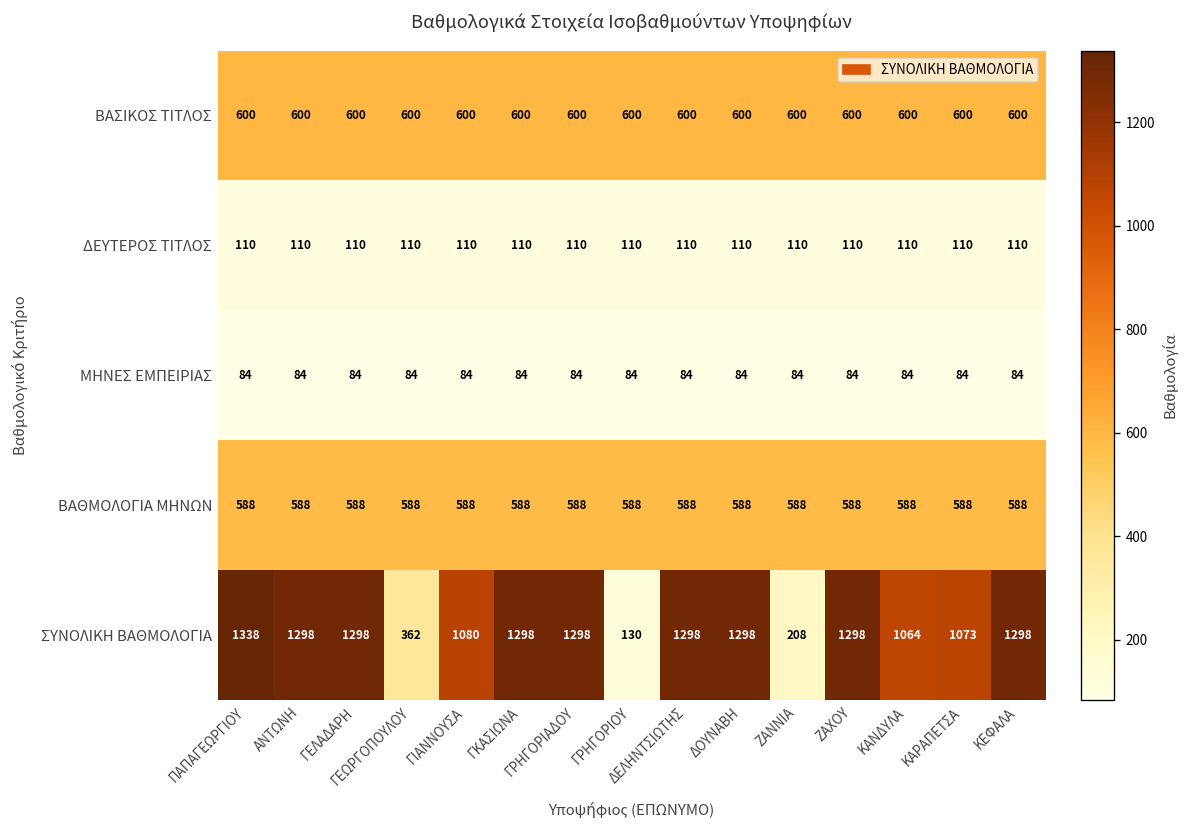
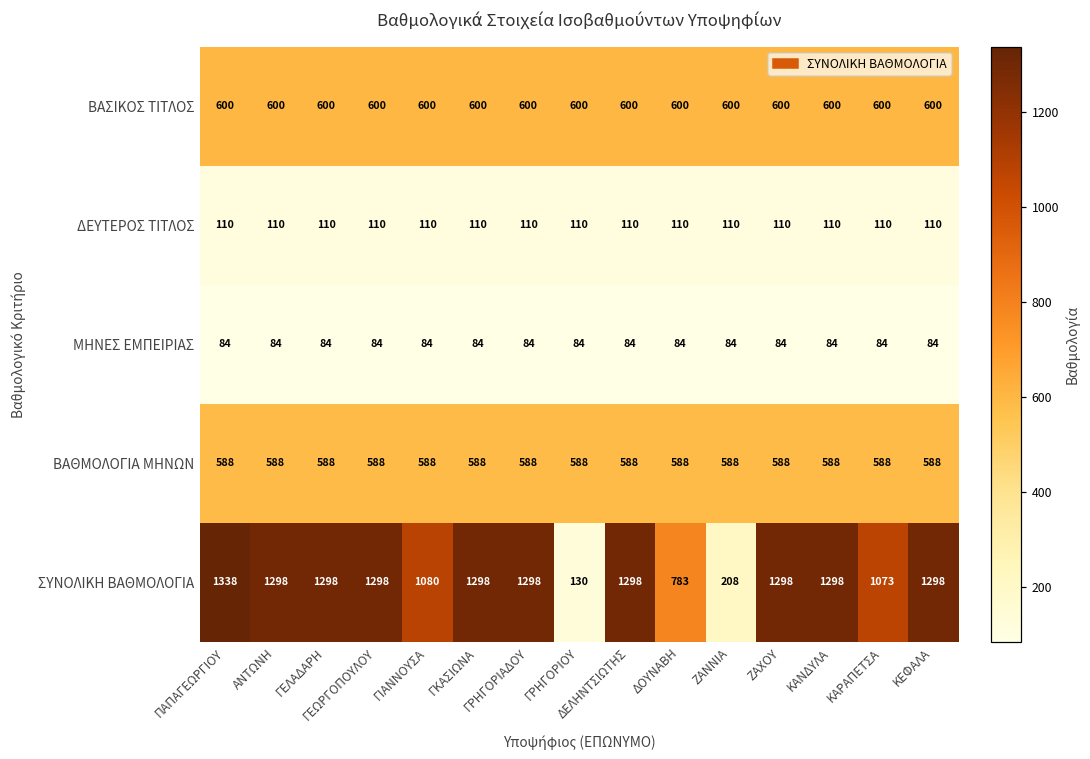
ΣΥΝΟΛΙΚΗ ΒΑΘΜΟΛΟΓΙΑ, ΓΕΩΡΓΟΠΟΥΛΟΥ: 362 -> 1298
ΣΥΝΟΛΙΚΗ ΒΑΘΜΟΛΟΓΙΑ, ΔΟΥΝΑΒΗ: 1298 -> 783
ΣΥΝΟΛΙΚΗ ΒΑΘΜΟΛΟΓΙΑ, ΚΑΝΔΥΛΑ: 1064 -> 1298
